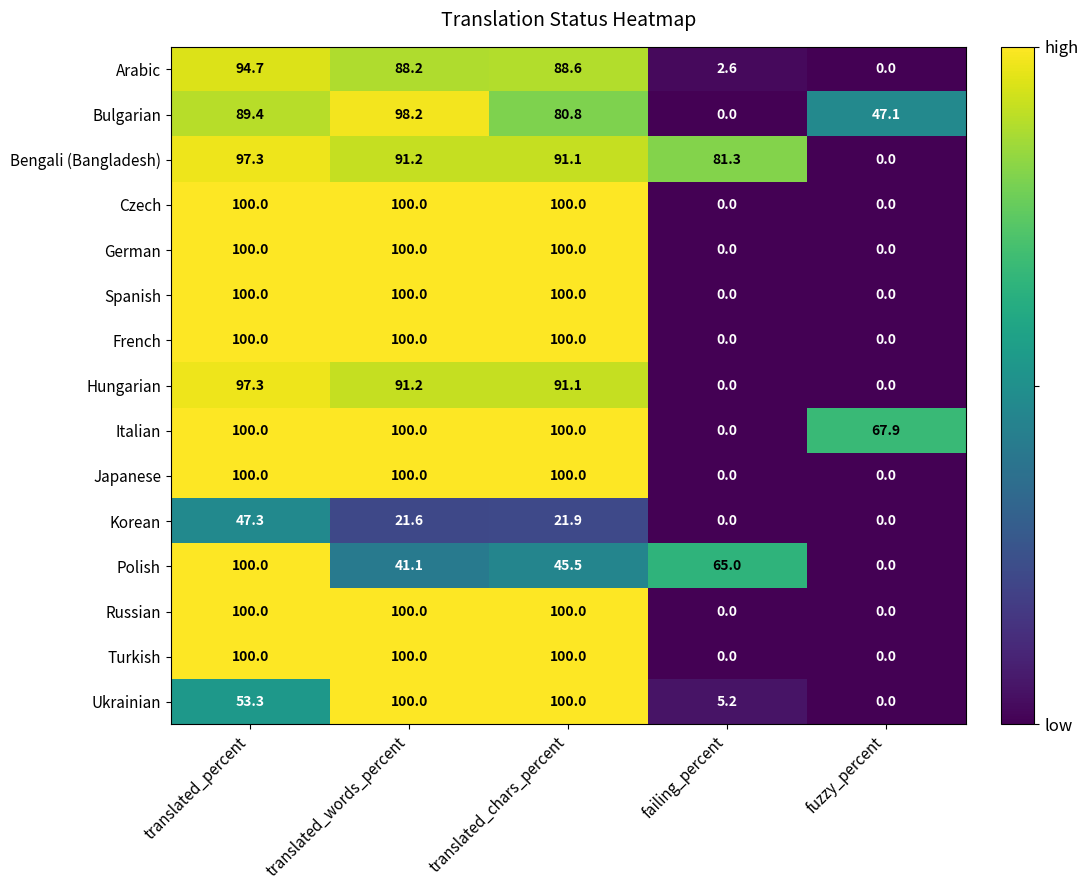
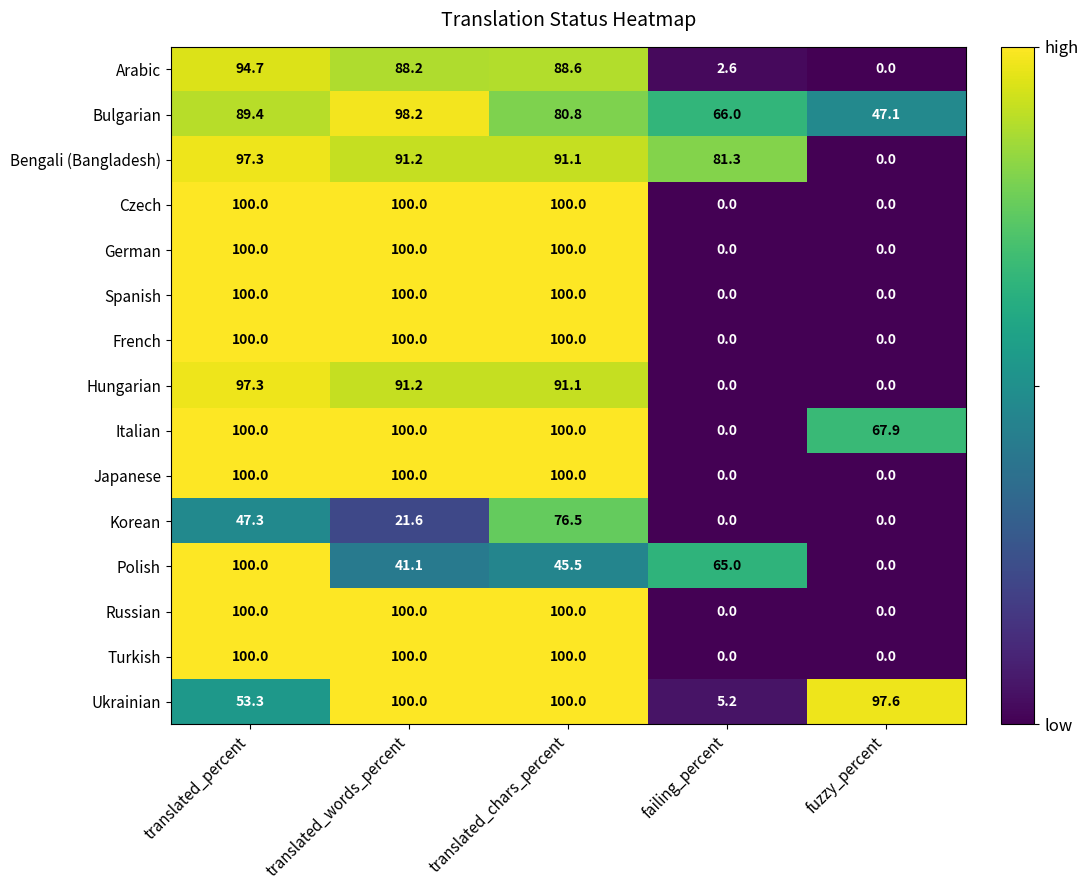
Bulgarian, failing_percent: 0.0 -> 66.0
Korean, translated_chars_percent: 21.9 -> 76.5
Ukrainian, fuzzy_percent: 0.0 -> 97.6
